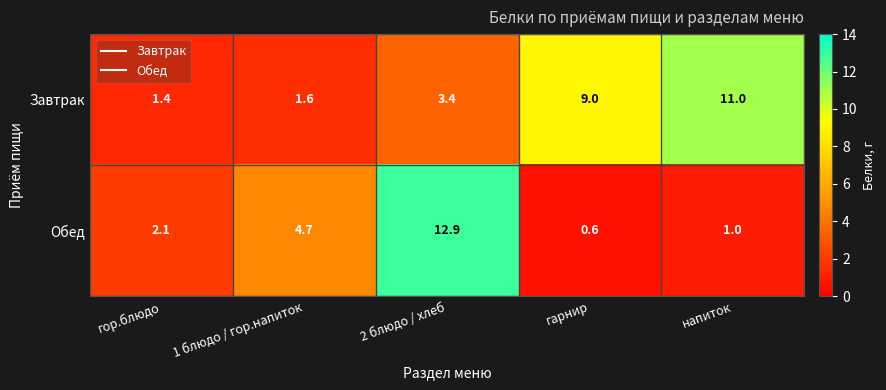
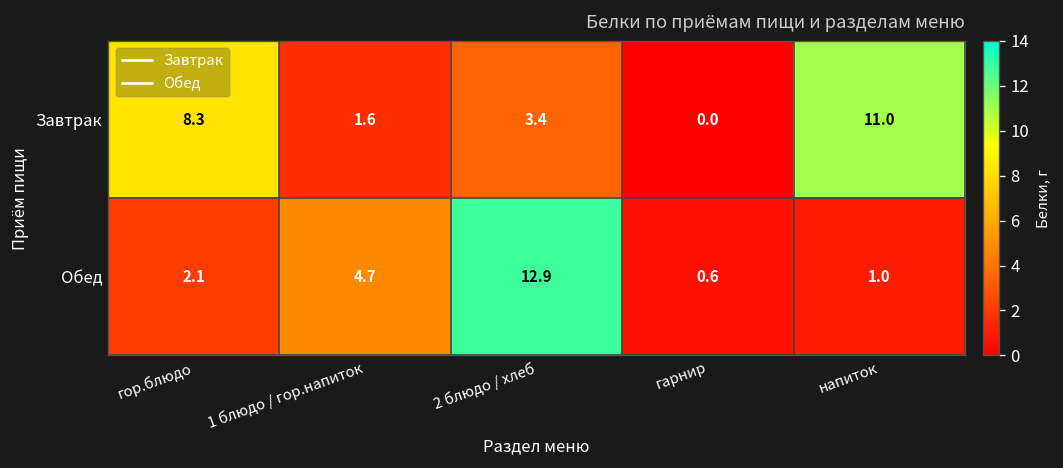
Завтрак, гор.блюдо: 1.4 -> 8.3
Завтрак, гарнир: 9.0 -> 0.0
